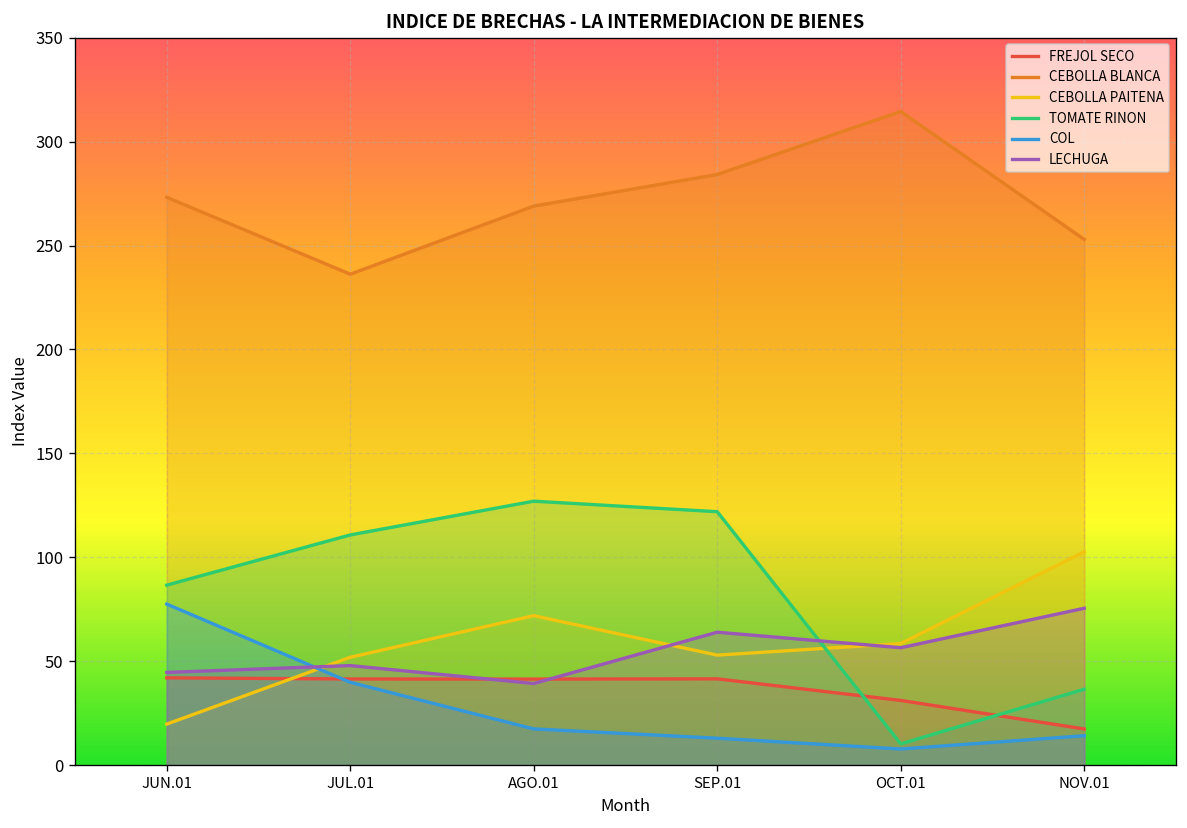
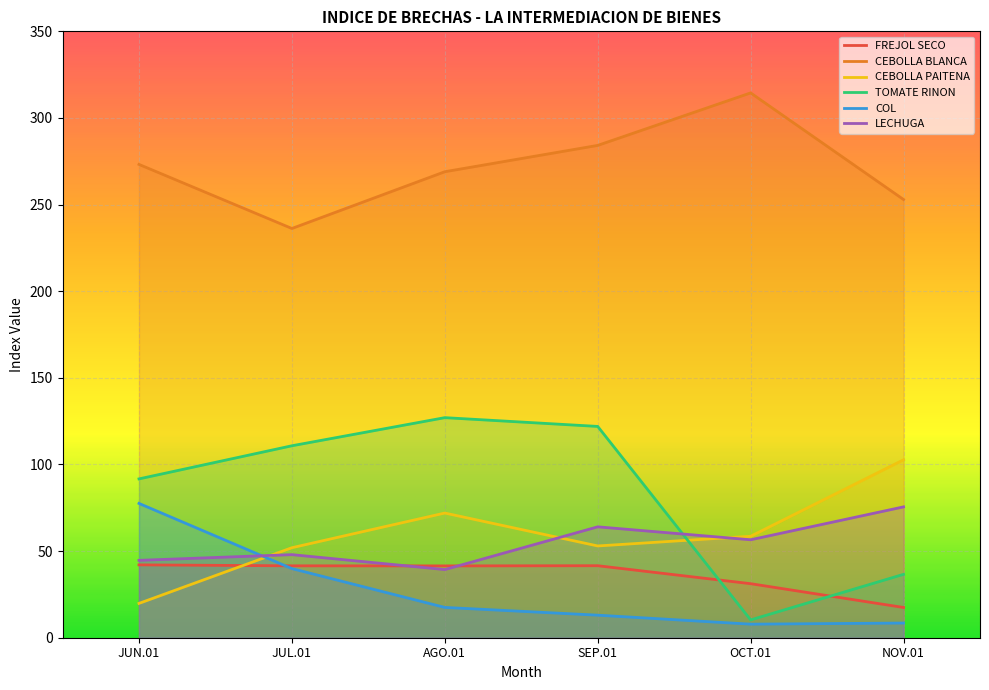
TOMATE RINON, JUN.01: 87 -> 92
COL, NOV.01: 14 -> 8
